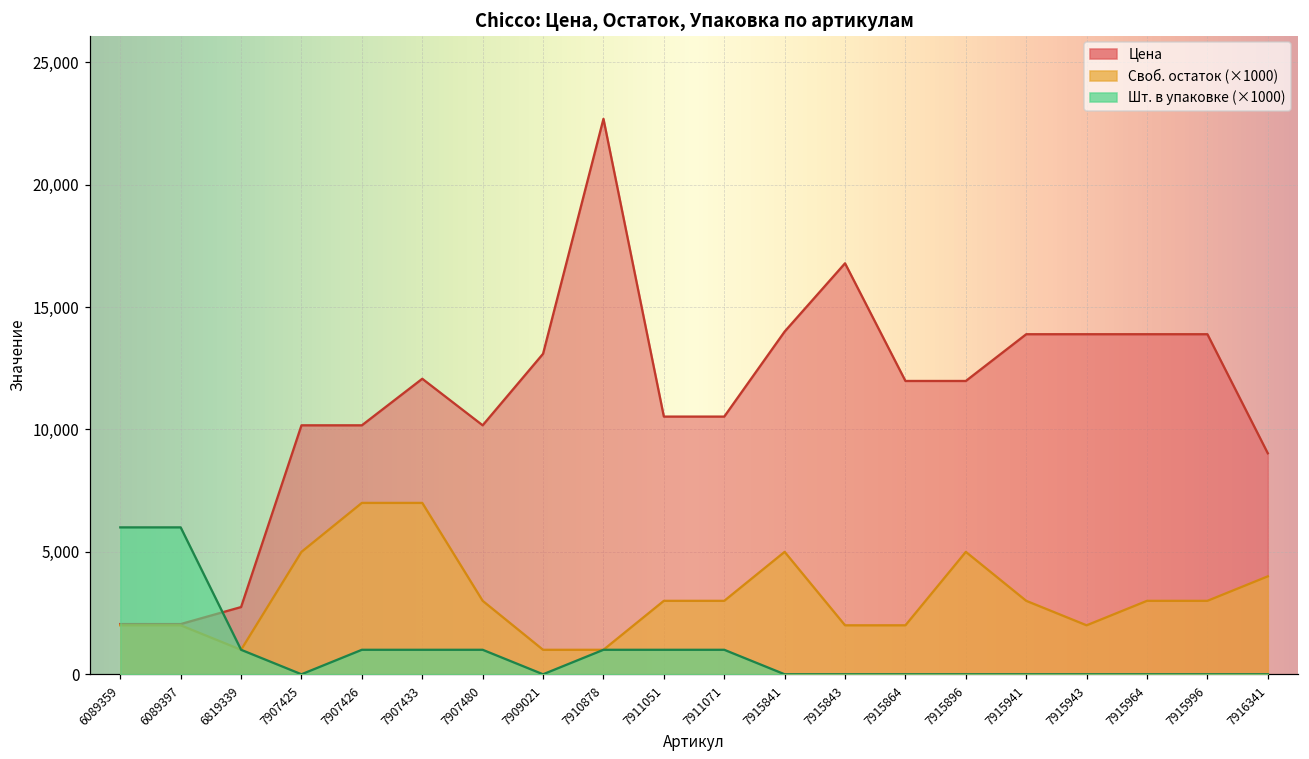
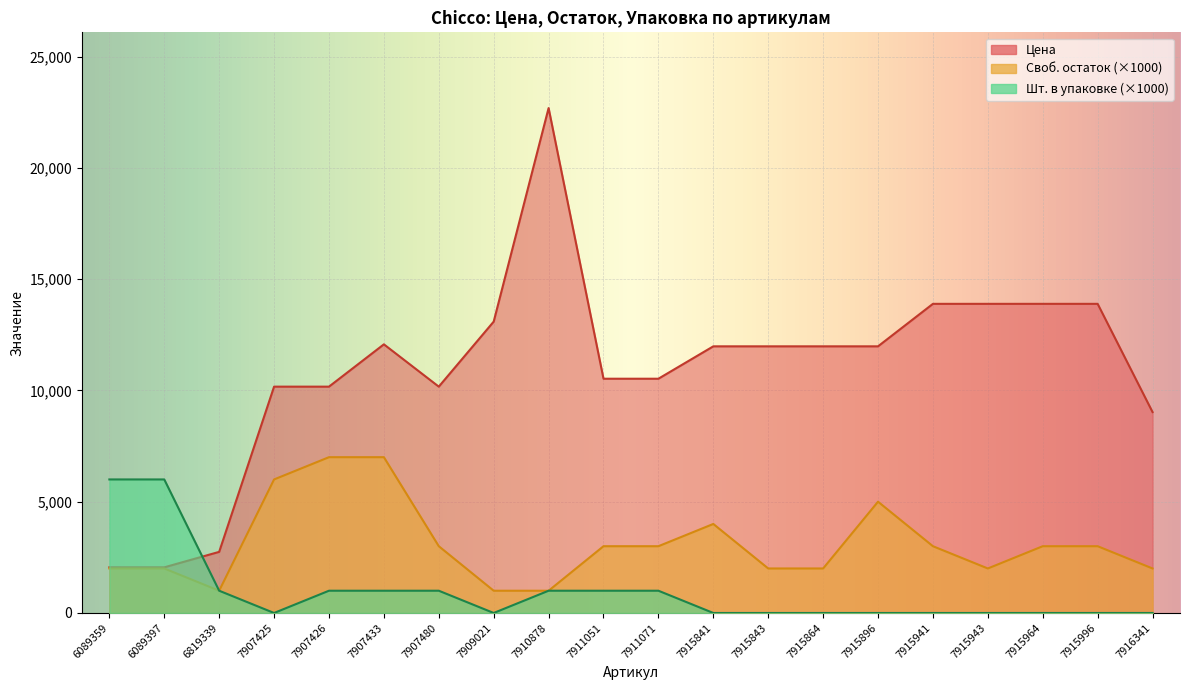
Своб. остаток (×1000), 7907425: 5,000 -> 6,000
Цена, 7915841: 14,000 -> 12,000
Своб. остаток (×1000), 7915841: 5,000 -> 4,000
Цена, 7915843: 16,800 -> 12,000
Своб. остаток (×1000), 7916341: 4,000 -> 2,000
